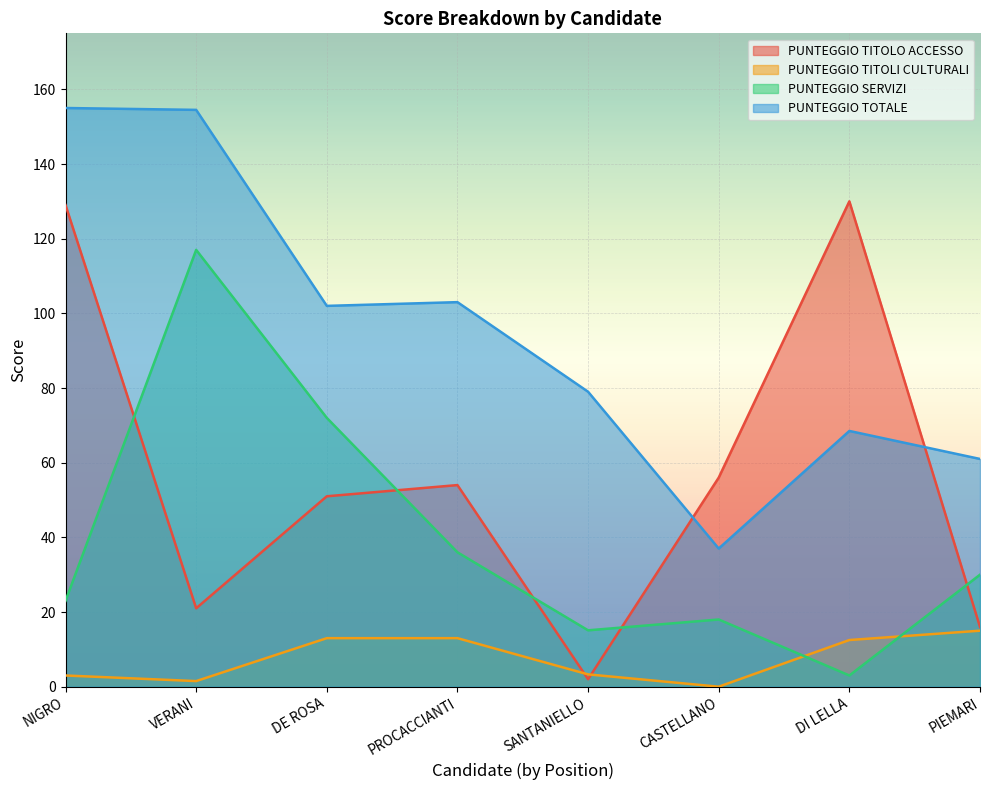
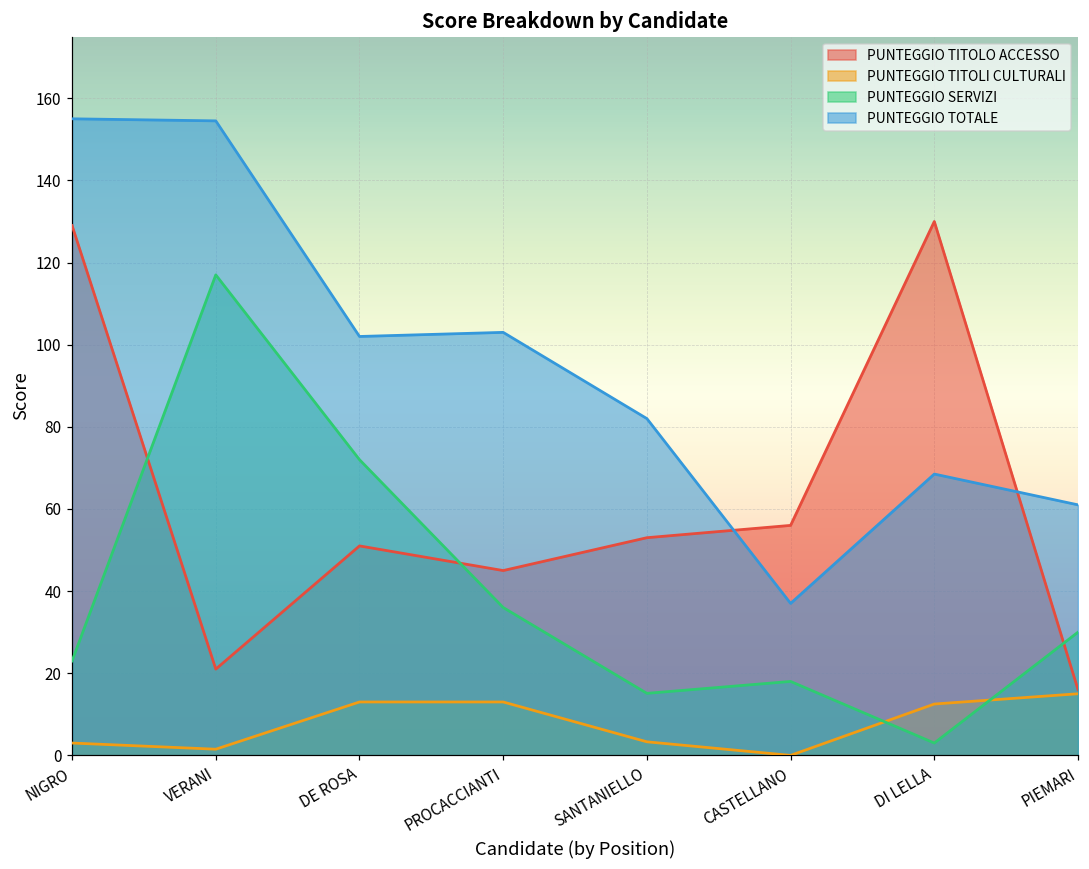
PUNTEGGIO TITOLO ACCESSO, PROCACCIANTI: 54 -> 45
PUNTEGGIO TITOLO ACCESSO, SANTANIELLO: 2 -> 53
PUNTEGGIO TOTALE, SANTANIELLO: 79 -> 82
